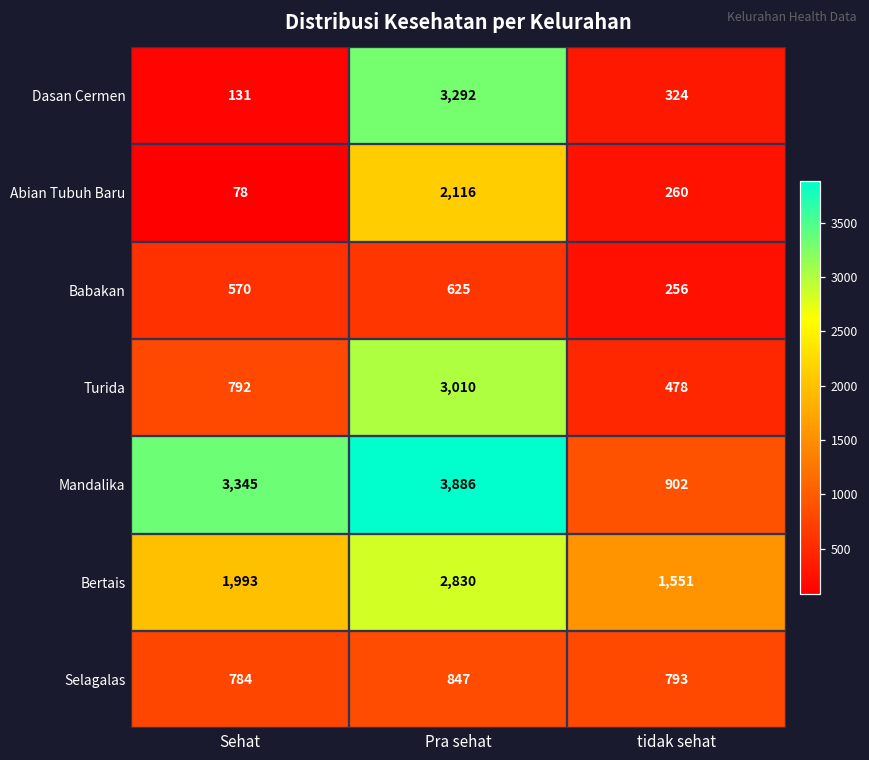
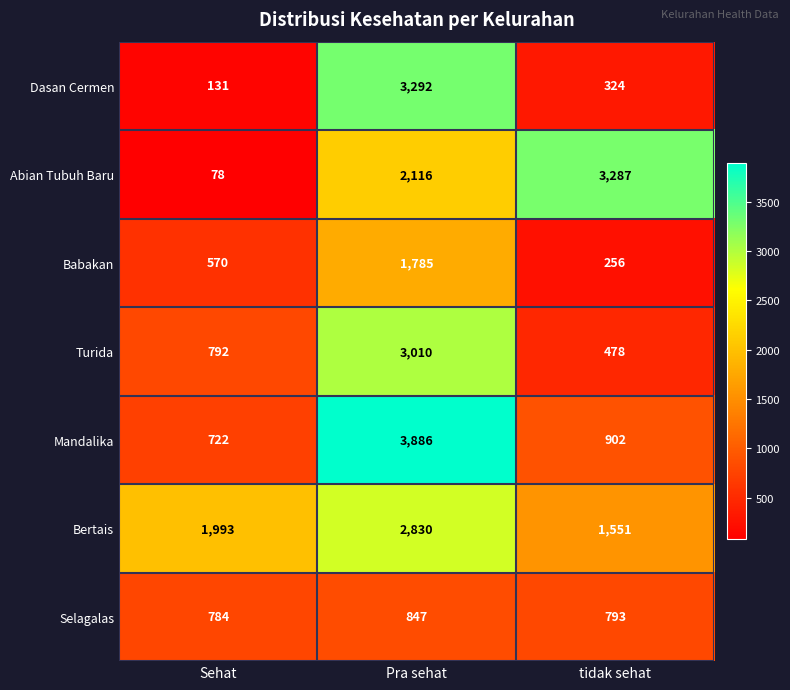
Abian Tubuh Baru, tidak sehat: 260 -> 3,287
Babakan, Pra sehat: 625 -> 1,785
Mandalika, Sehat: 3,345 -> 722
